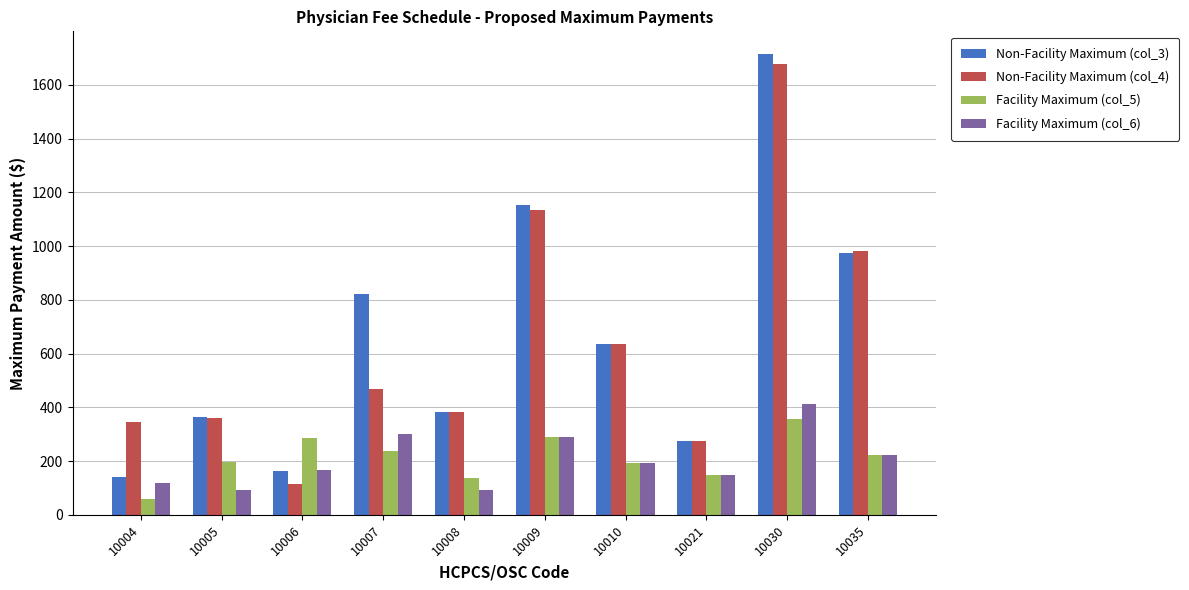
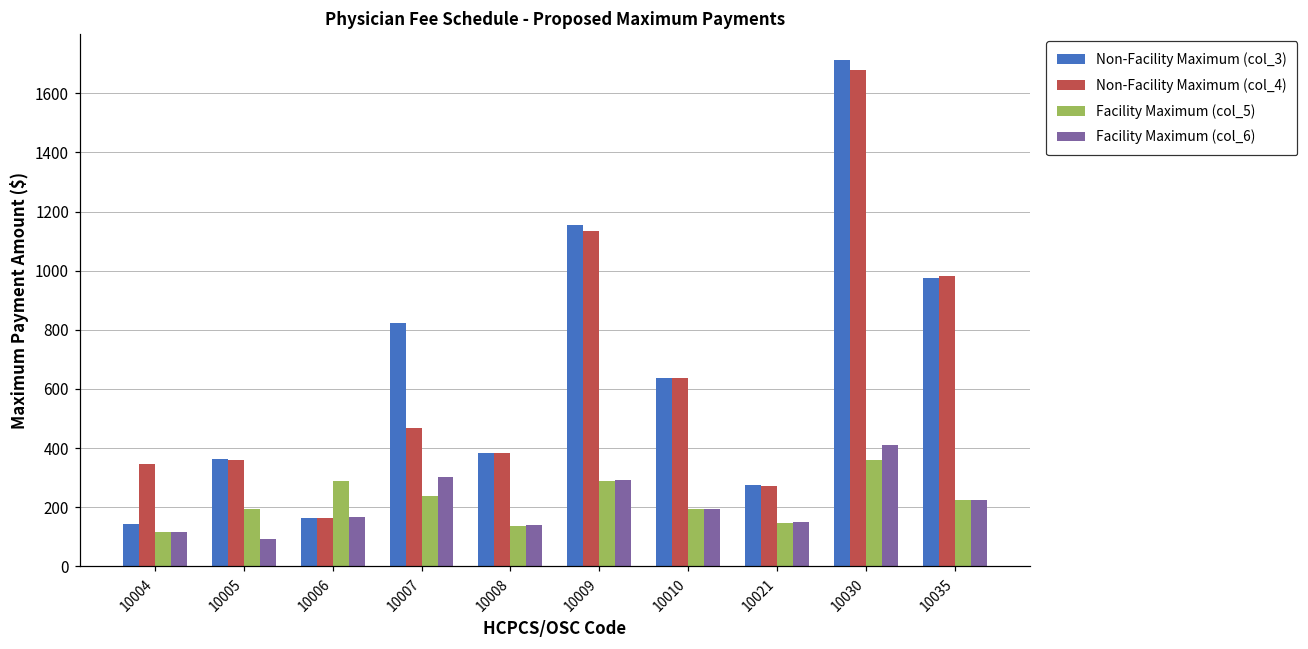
Facility Maximum (col_5), 10004: 60 -> 120
Non-Facility Maximum (col_4), 10006: 110 -> 160
Facility Maximum (col_6), 10008: 90 -> 140
